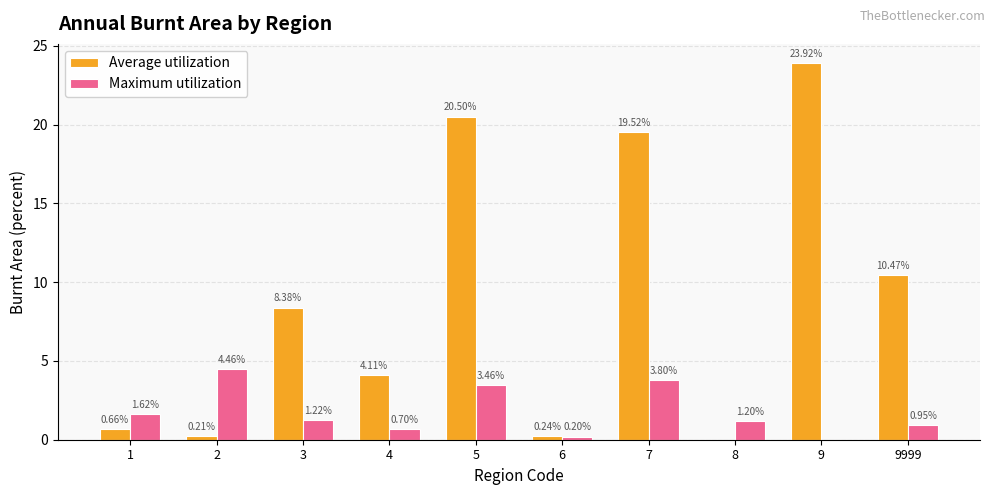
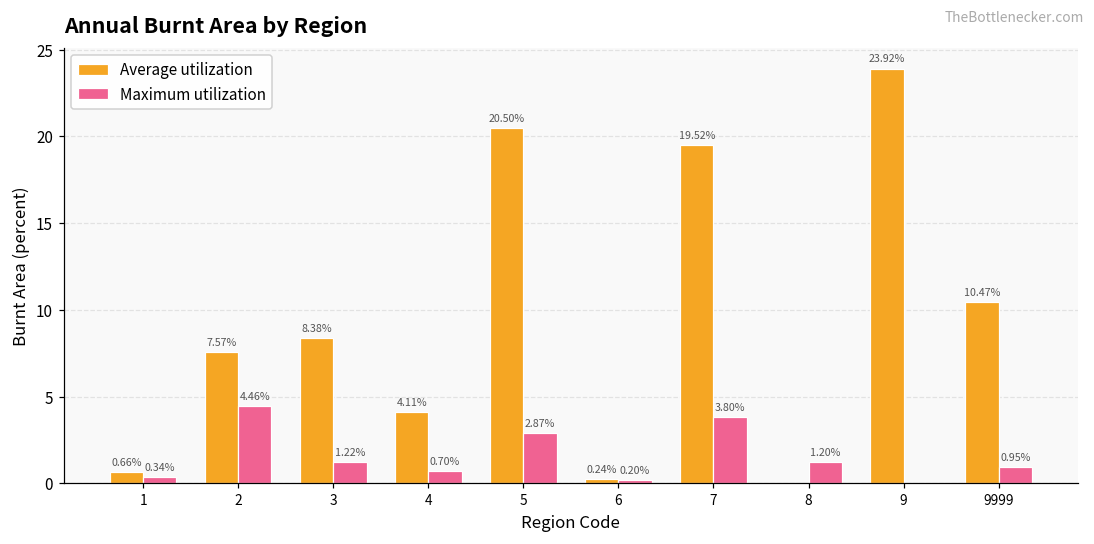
Maximum utilization, 1: 1.62% -> 0.34%
Average utilization, 2: 0.21% -> 7.57%
Maximum utilization, 5: 3.46% -> 2.87%
